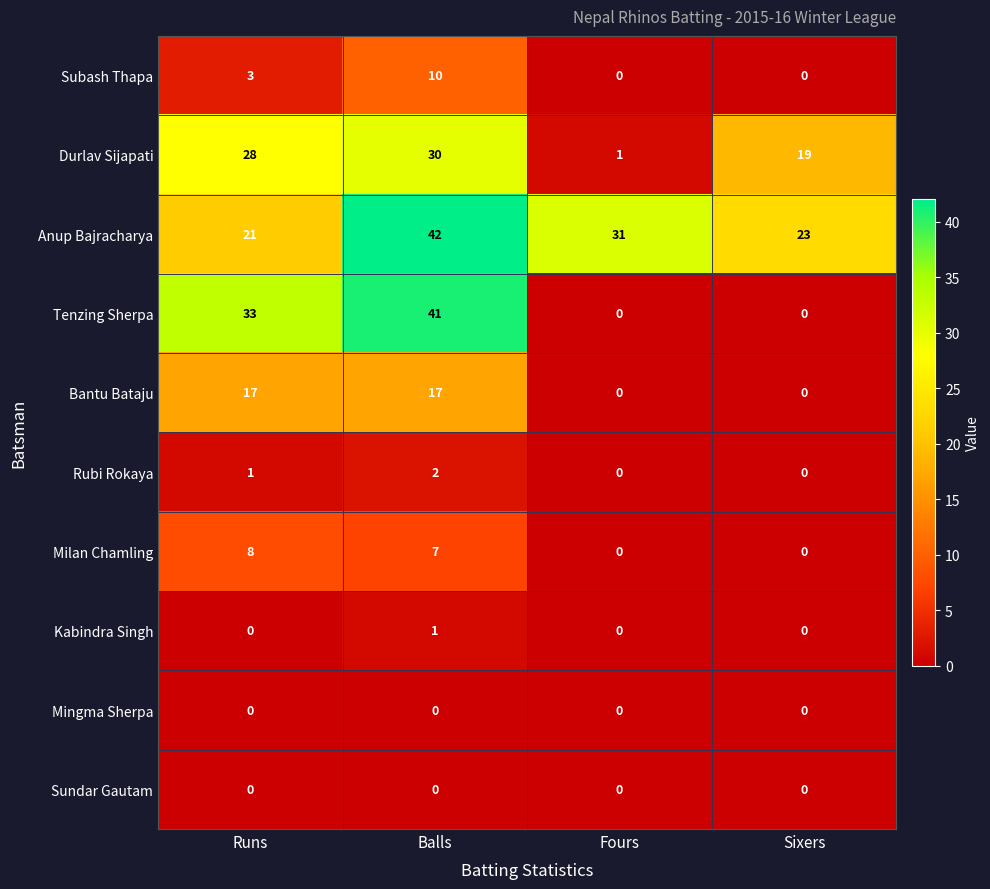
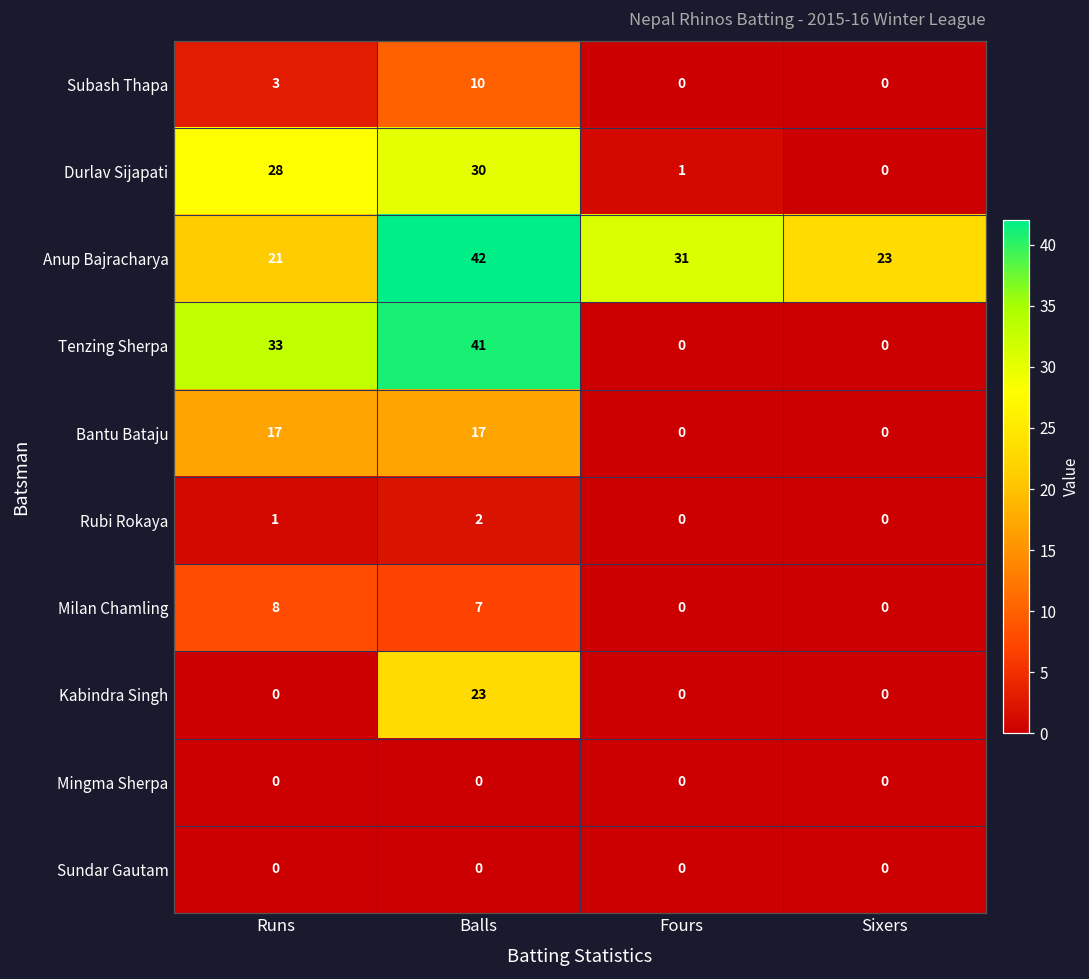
Durlav Sijapati, Sixers: 19 -> 0
Kabindra Singh, Balls: 1 -> 23
